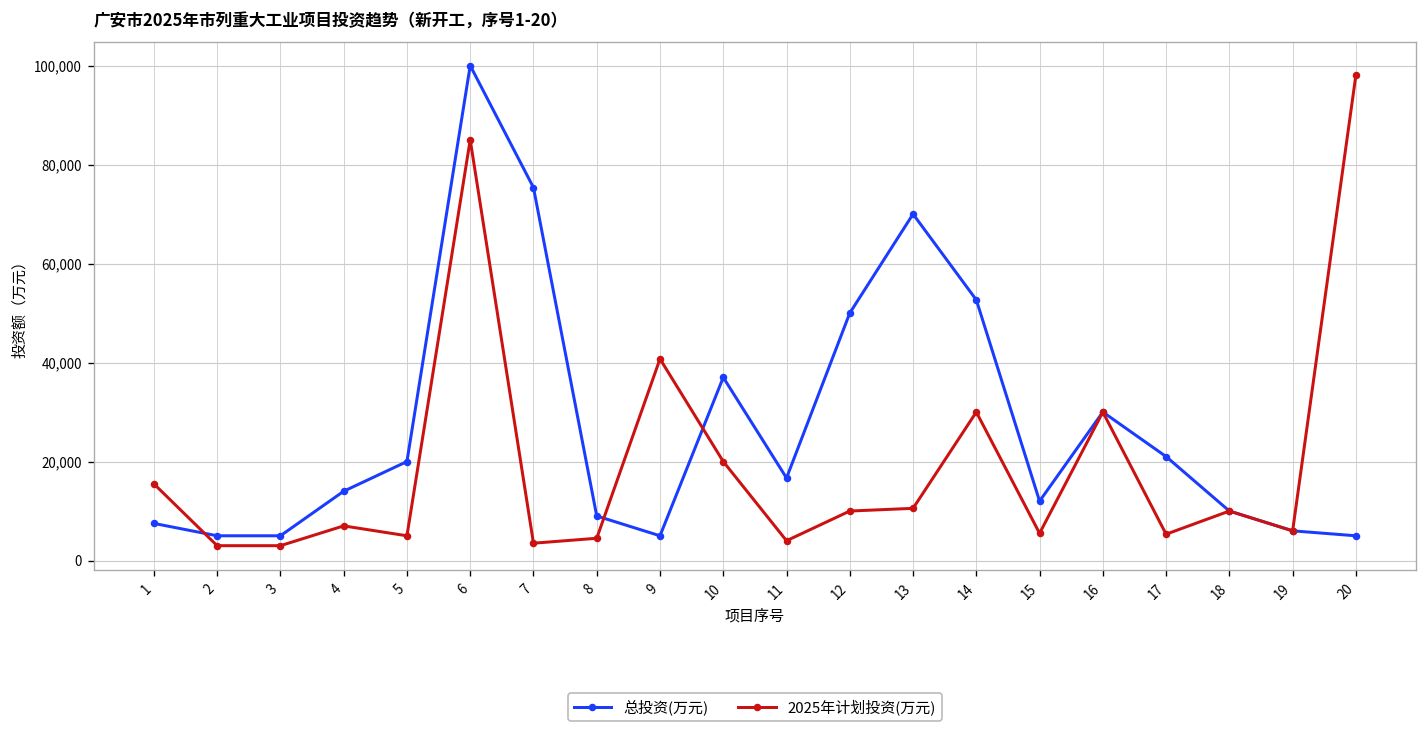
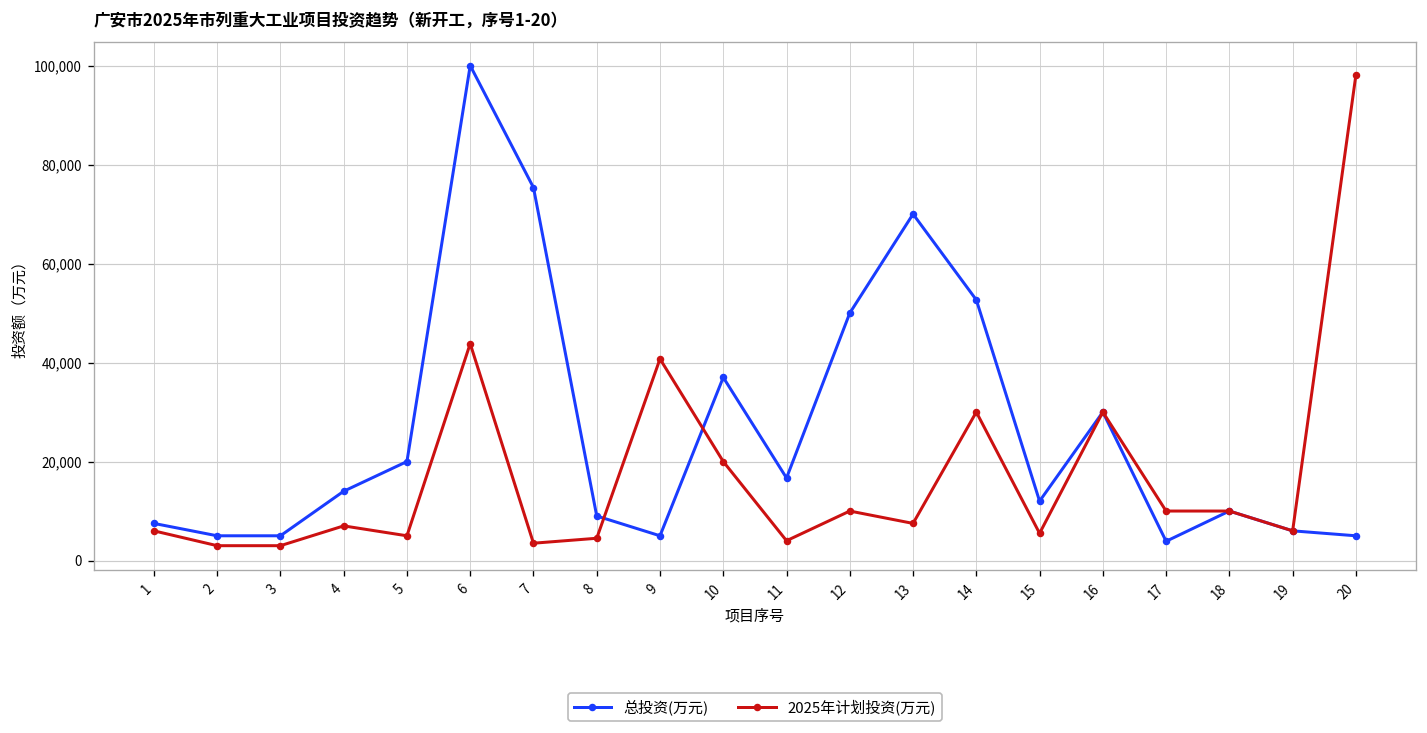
2025年计划投资(万元), 1: 15,000 -> 6,000
2025年计划投资(万元), 6: 85,000 -> 44,000
2025年计划投资(万元), 13: 11,000 -> 8,000
总投资(万元), 17: 21,000 -> 4,000
2025年计划投资(万元), 17: 5,000 -> 10,000
